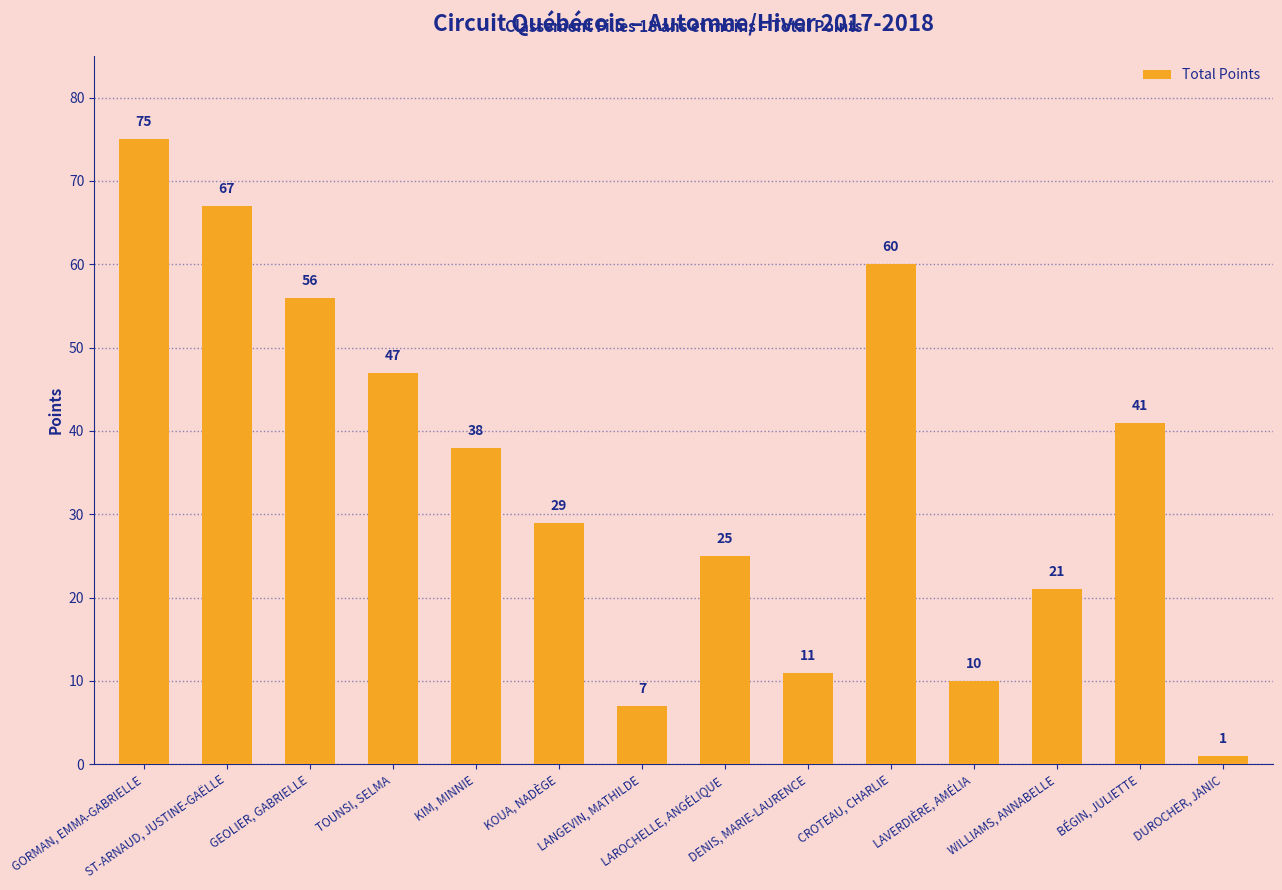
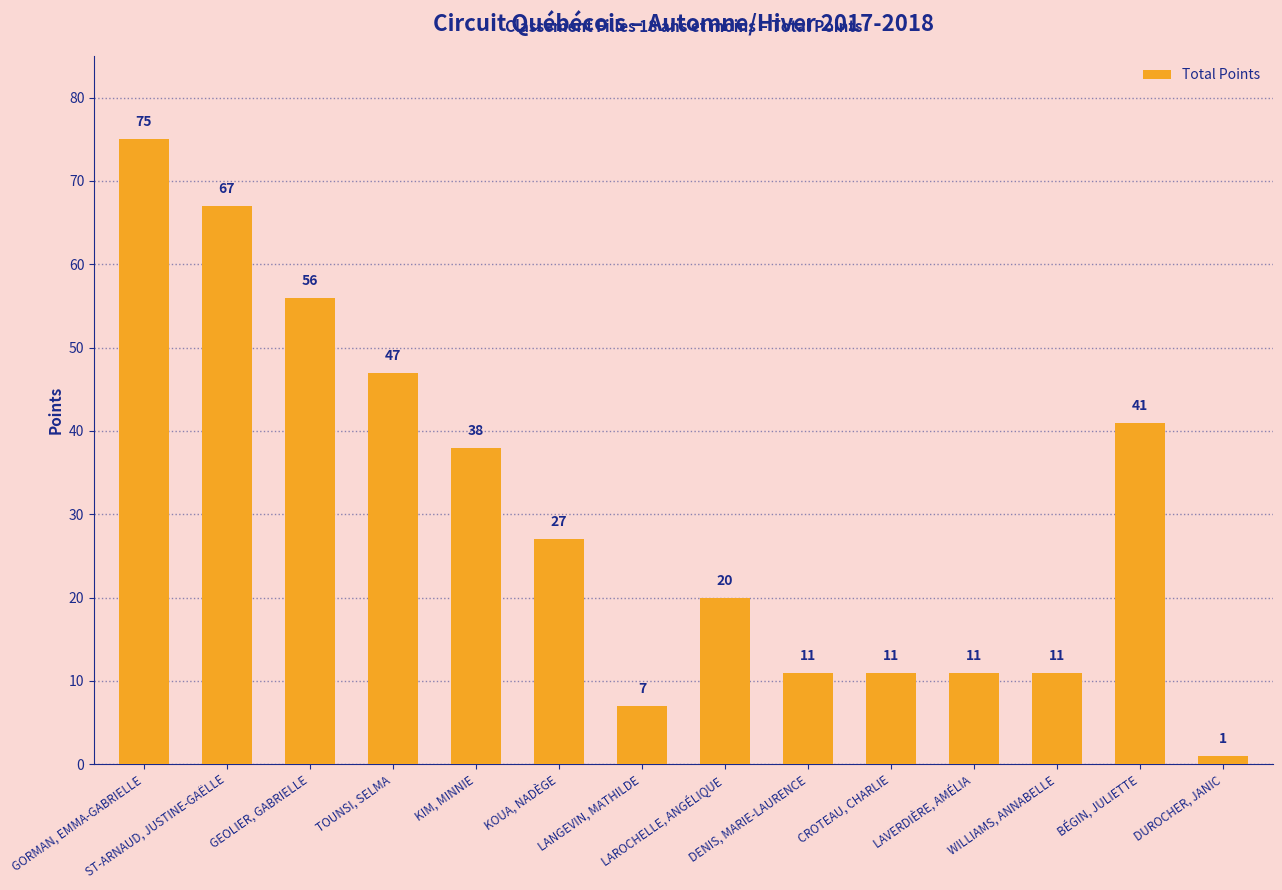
KOUA, NADÈGE: 29 -> 27
LAROCHELLE, ANGÉLIQUE: 25 -> 20
CROTEAU, CHARLIE: 60 -> 11
LAVERDIÈRE, AMÉLIA: 10 -> 11
WILLIAMS, ANNABELLE: 21 -> 11
